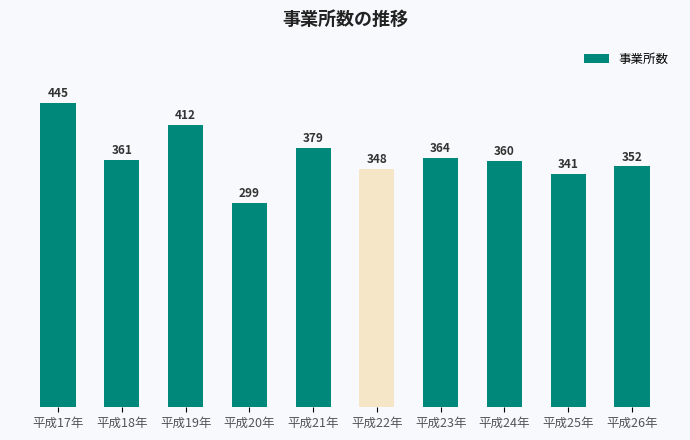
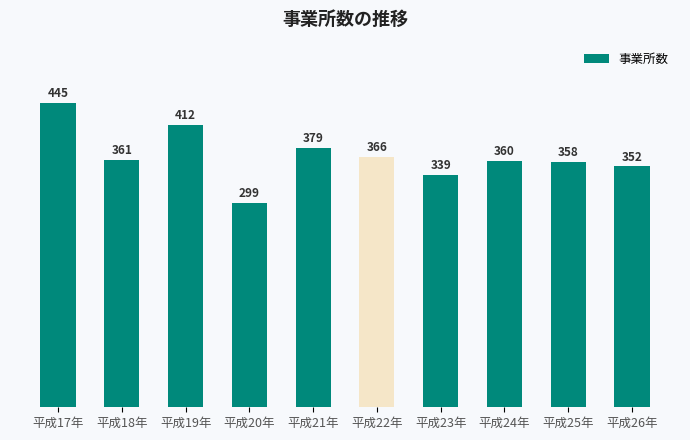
平成22年: 348 -> 366
平成23年: 364 -> 339
平成25年: 341 -> 358
